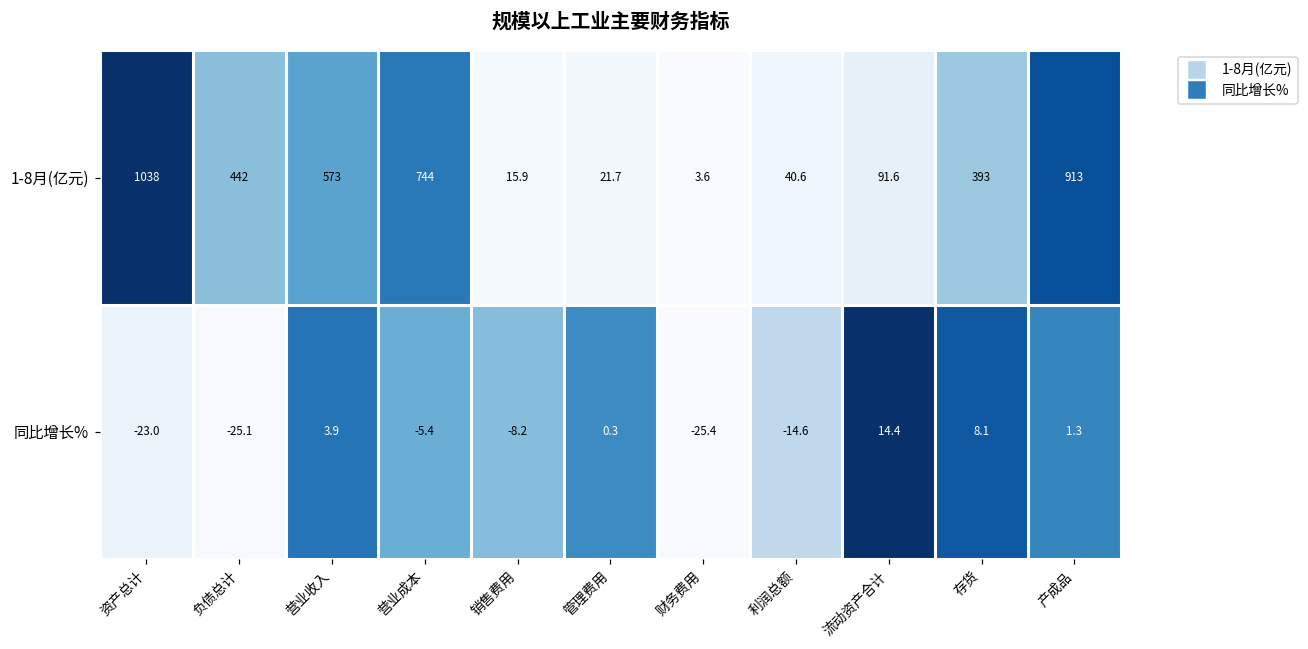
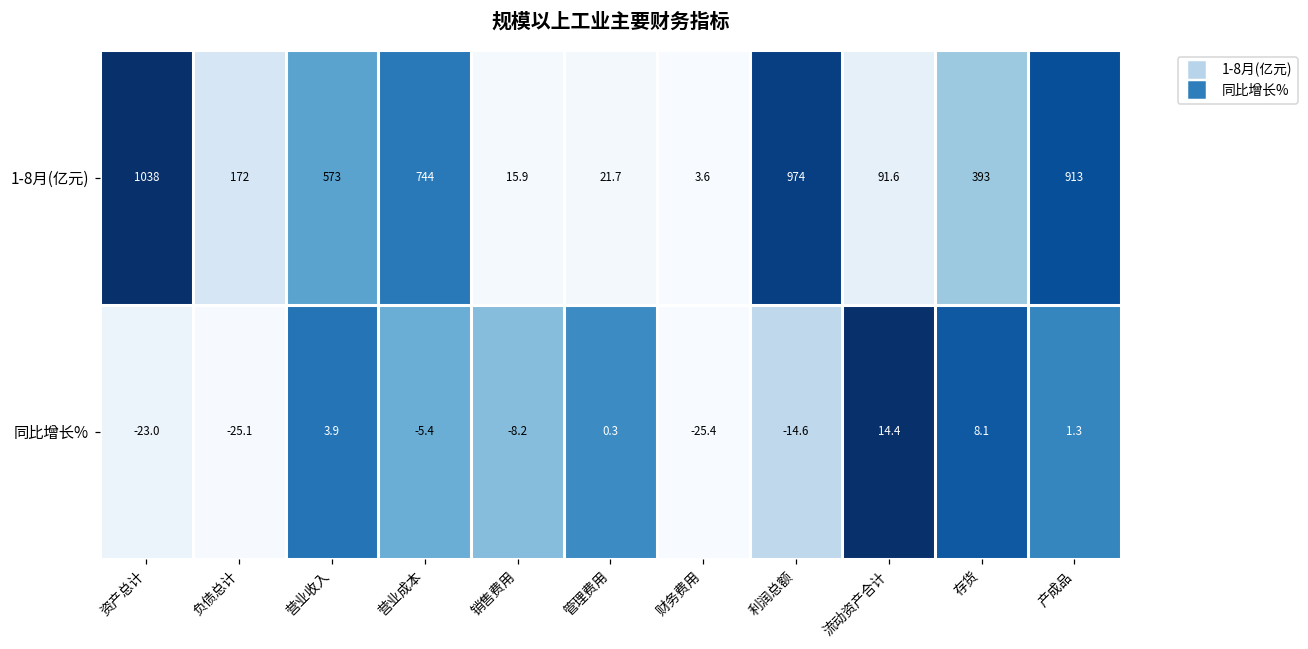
1-8月(亿元), 负债总计: 442 -> 172
1-8月(亿元), 利润总额: 40.6 -> 974
